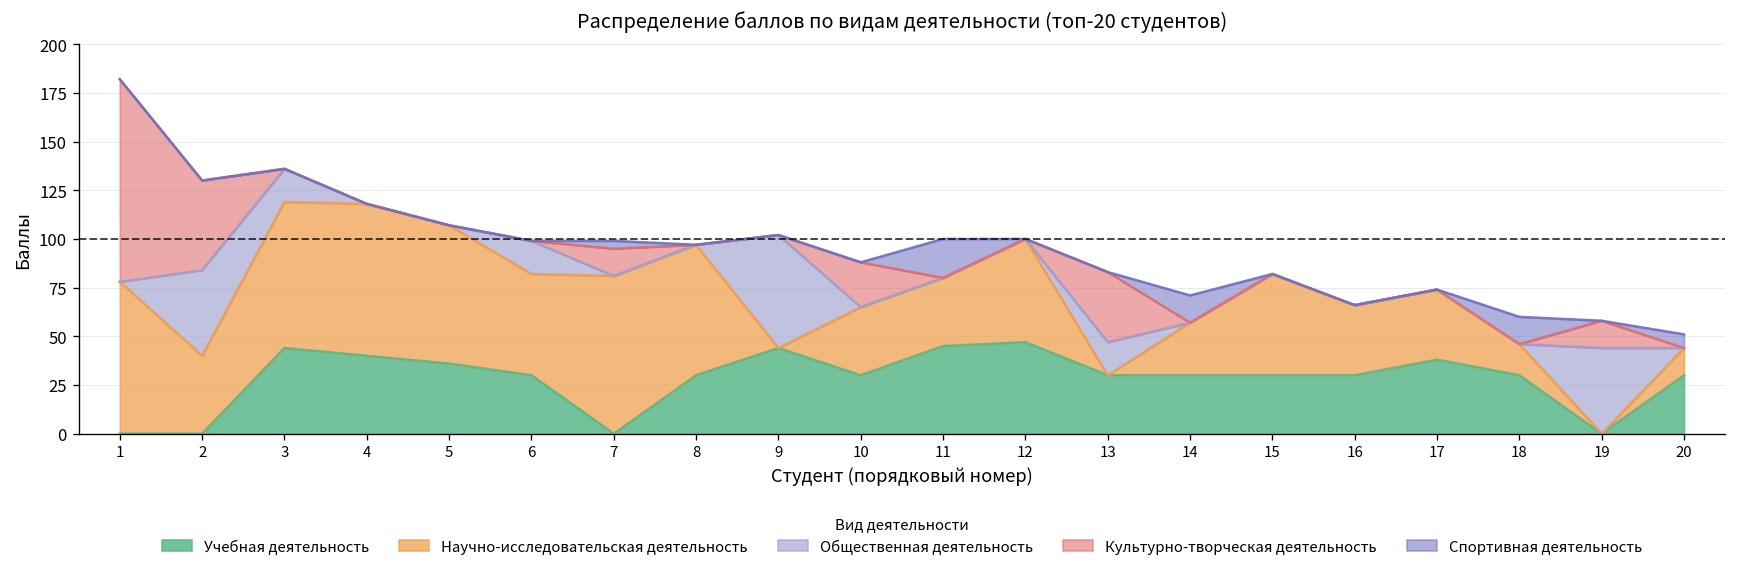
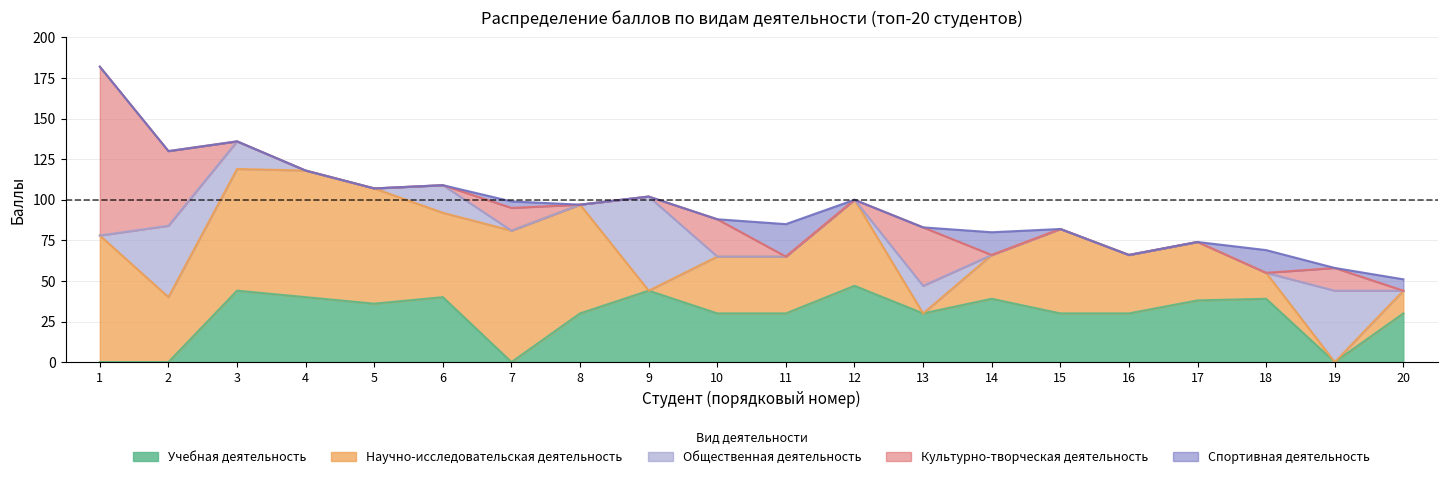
Учебная деятельность, 6: 30 -> 40
Учебная деятельность, 11: 45 -> 30
Учебная деятельность, 14: 30 -> 39
Учебная деятельность, 18: 30 -> 39
